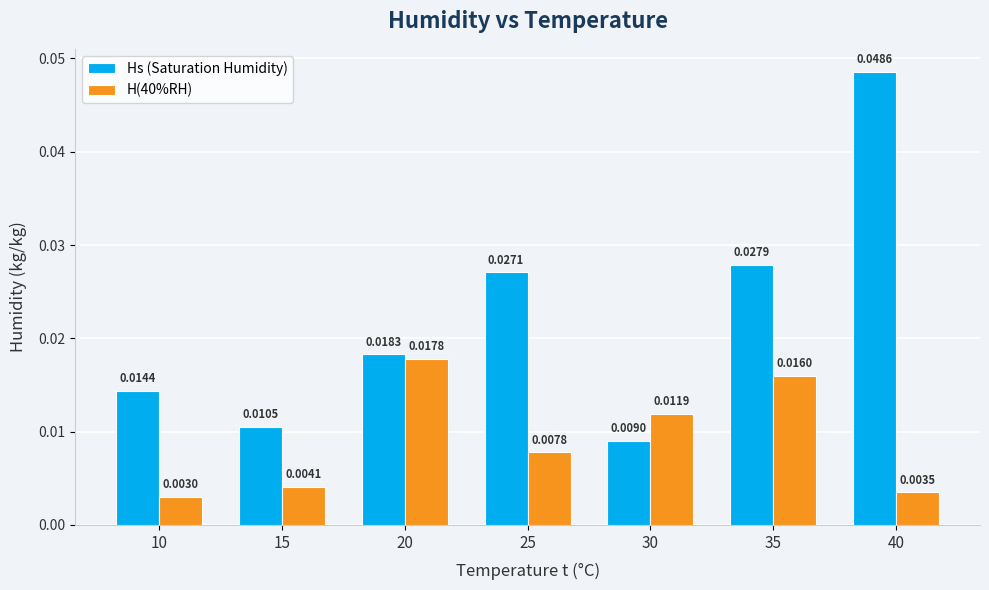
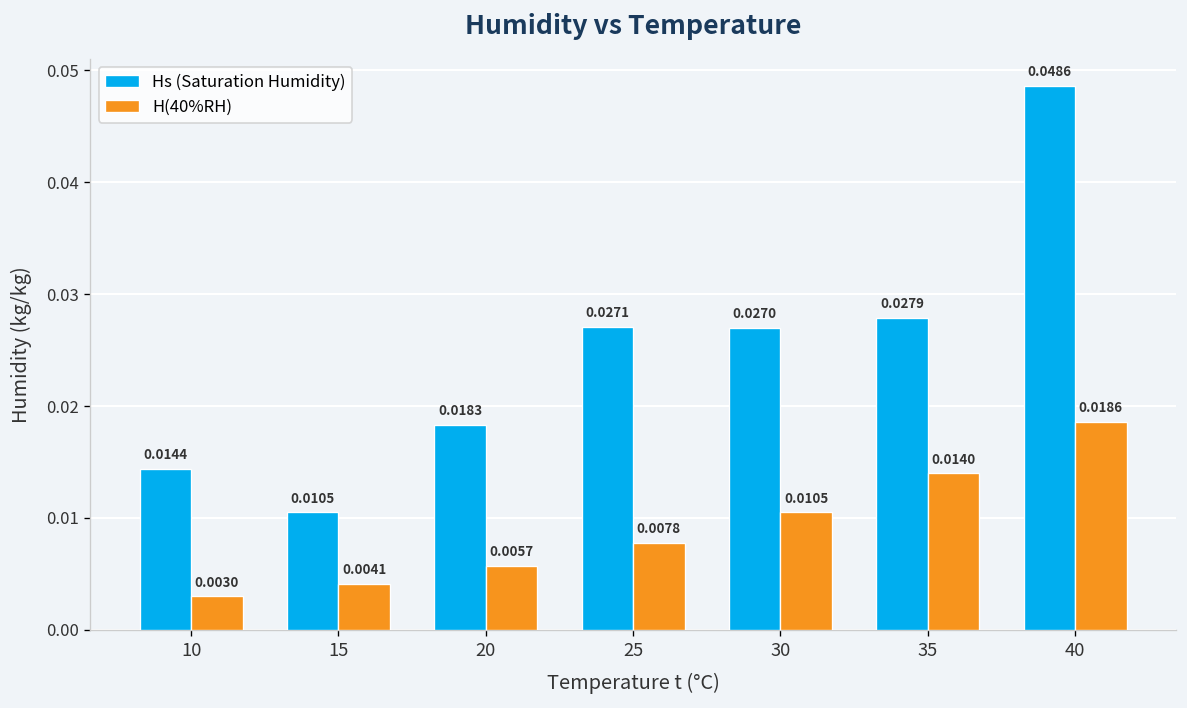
H(40%RH), 20: 0.0178 -> 0.0057
Hs (Saturation Humidity), 30: 0.0090 -> 0.0270
H(40%RH), 30: 0.0119 -> 0.0105
H(40%RH), 35: 0.0160 -> 0.0140
H(40%RH), 40: 0.0035 -> 0.0186
